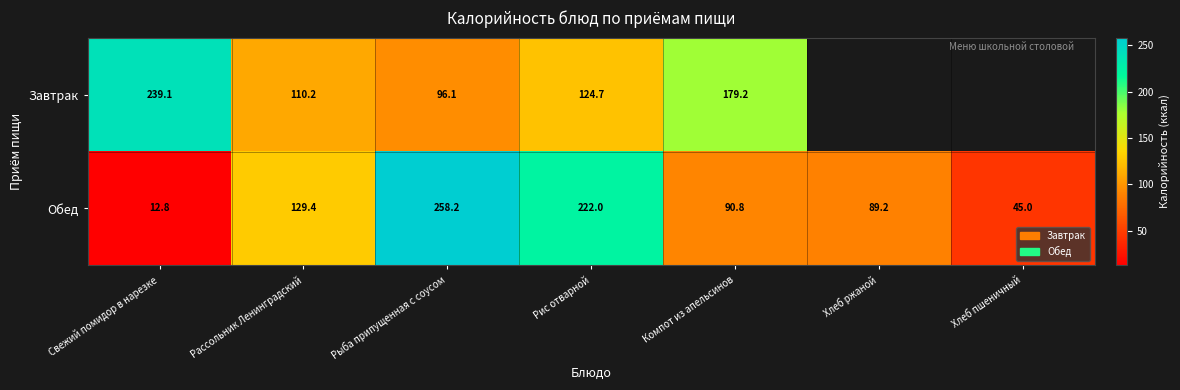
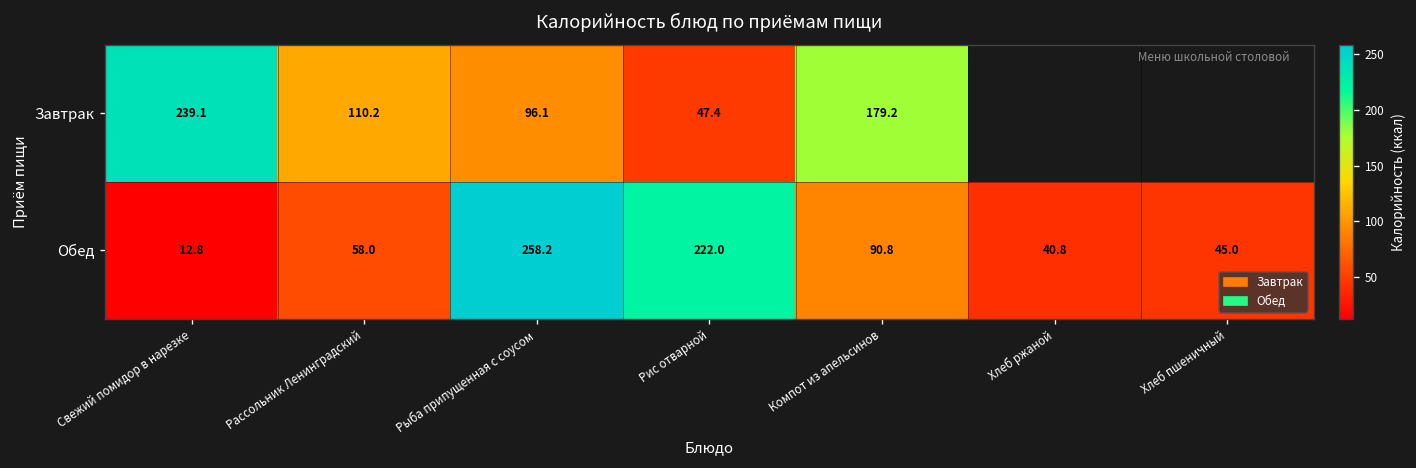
Завтрак, Рис отварной: 124.7 -> 47.4
Обед, Рассольник Ленинградский: 129.4 -> 58.0
Обед, Хлеб ржаной: 89.2 -> 40.8
